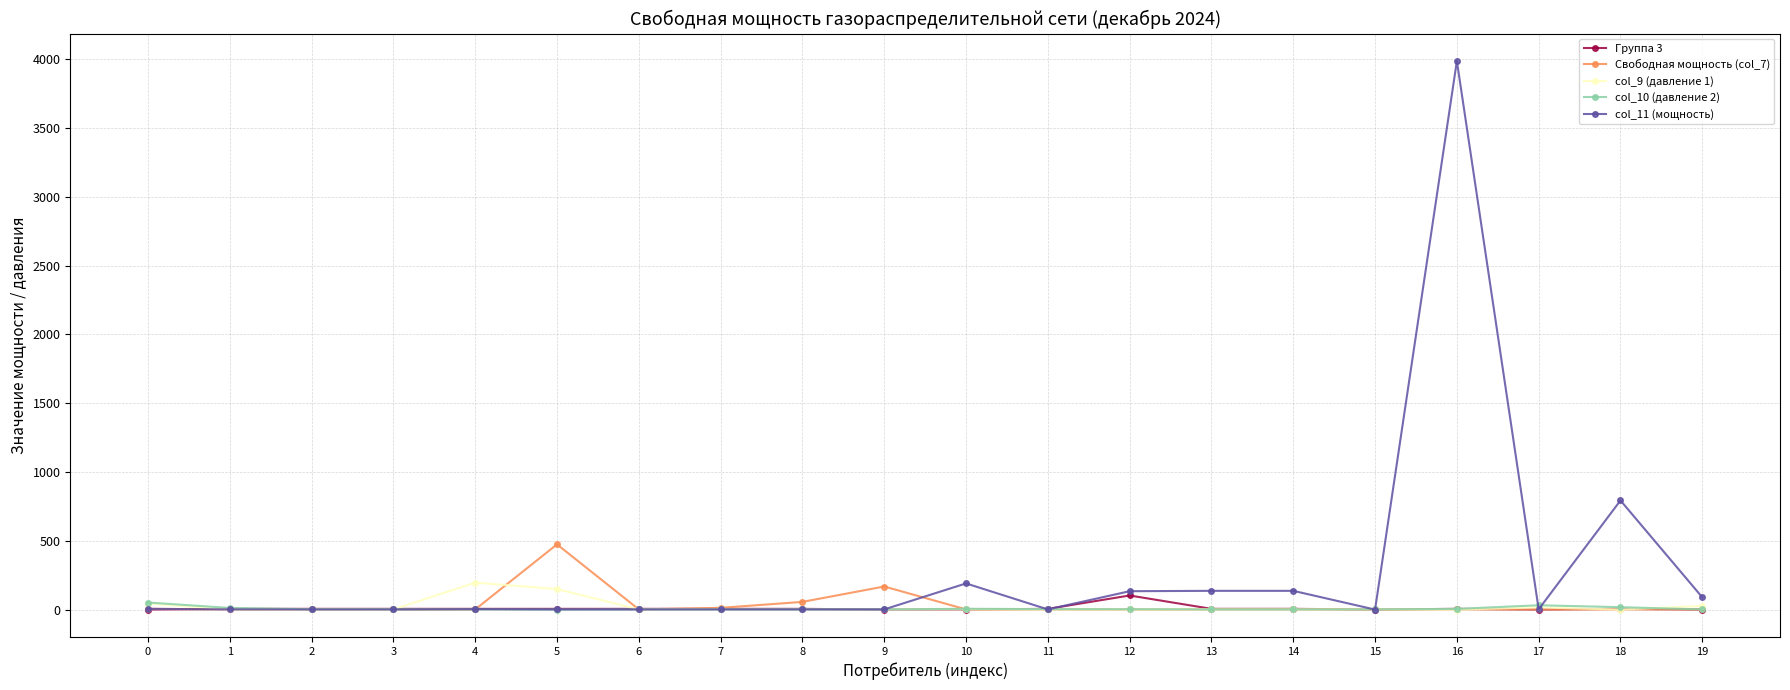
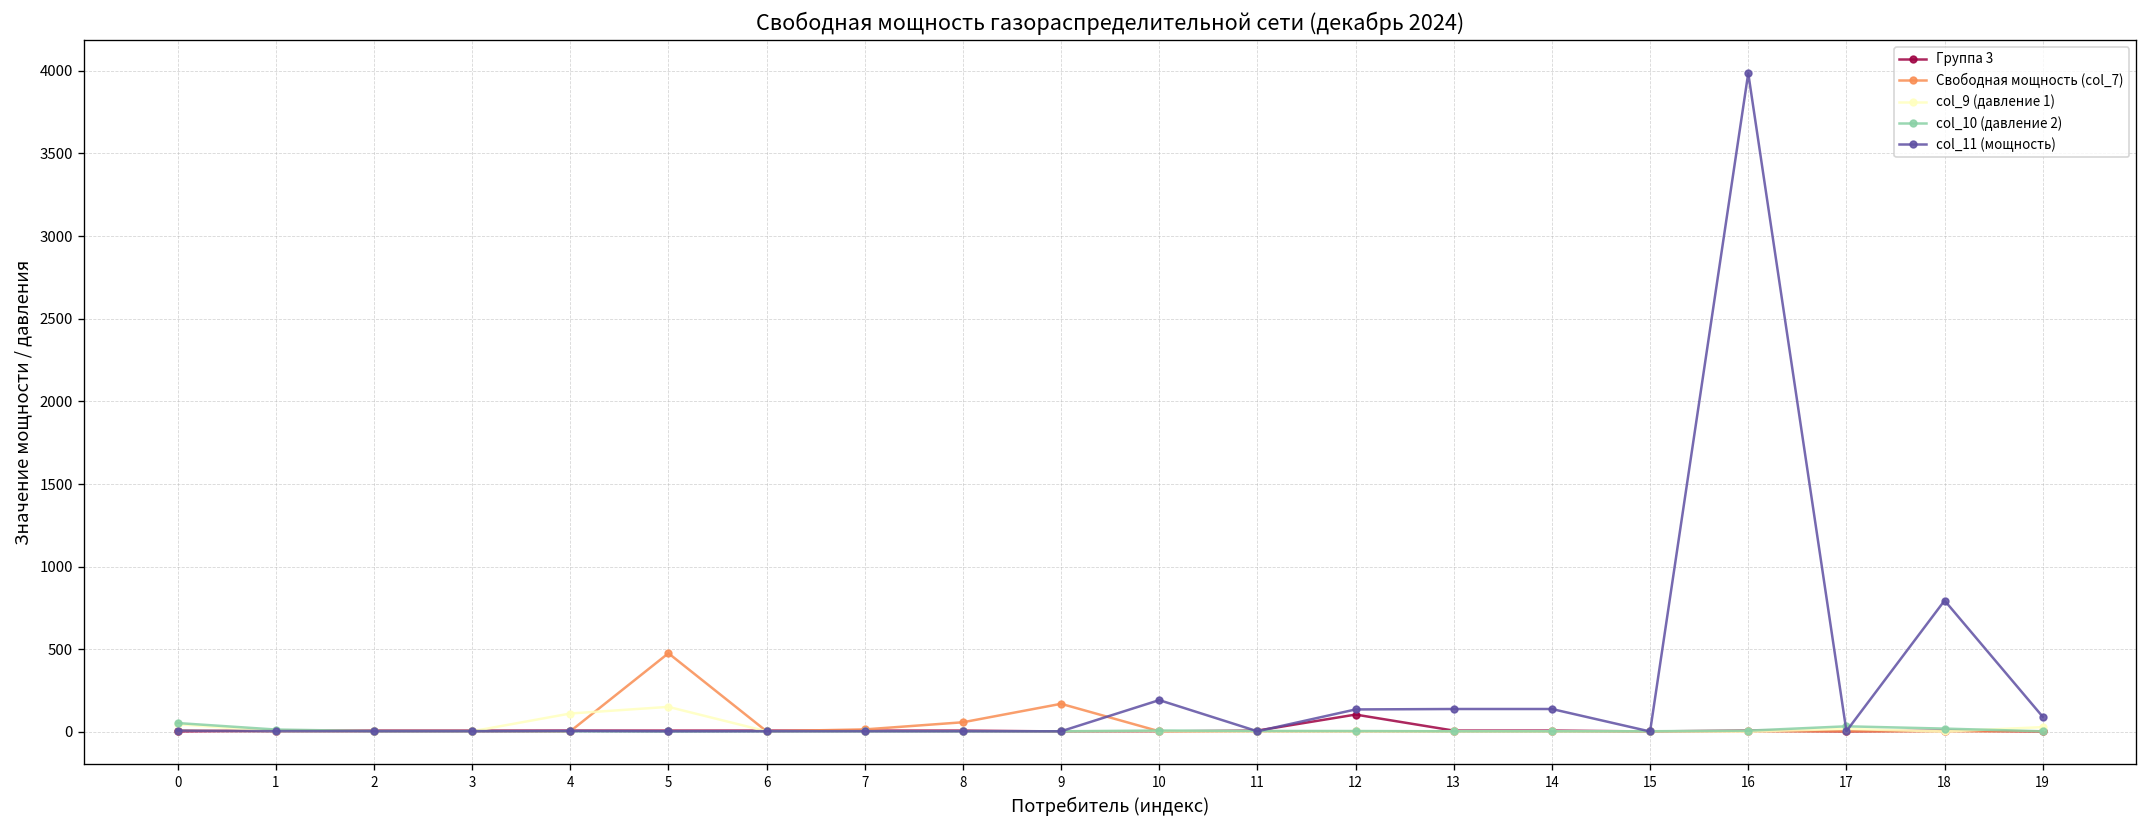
col_9 (давление 1), 4: 200 -> 110
